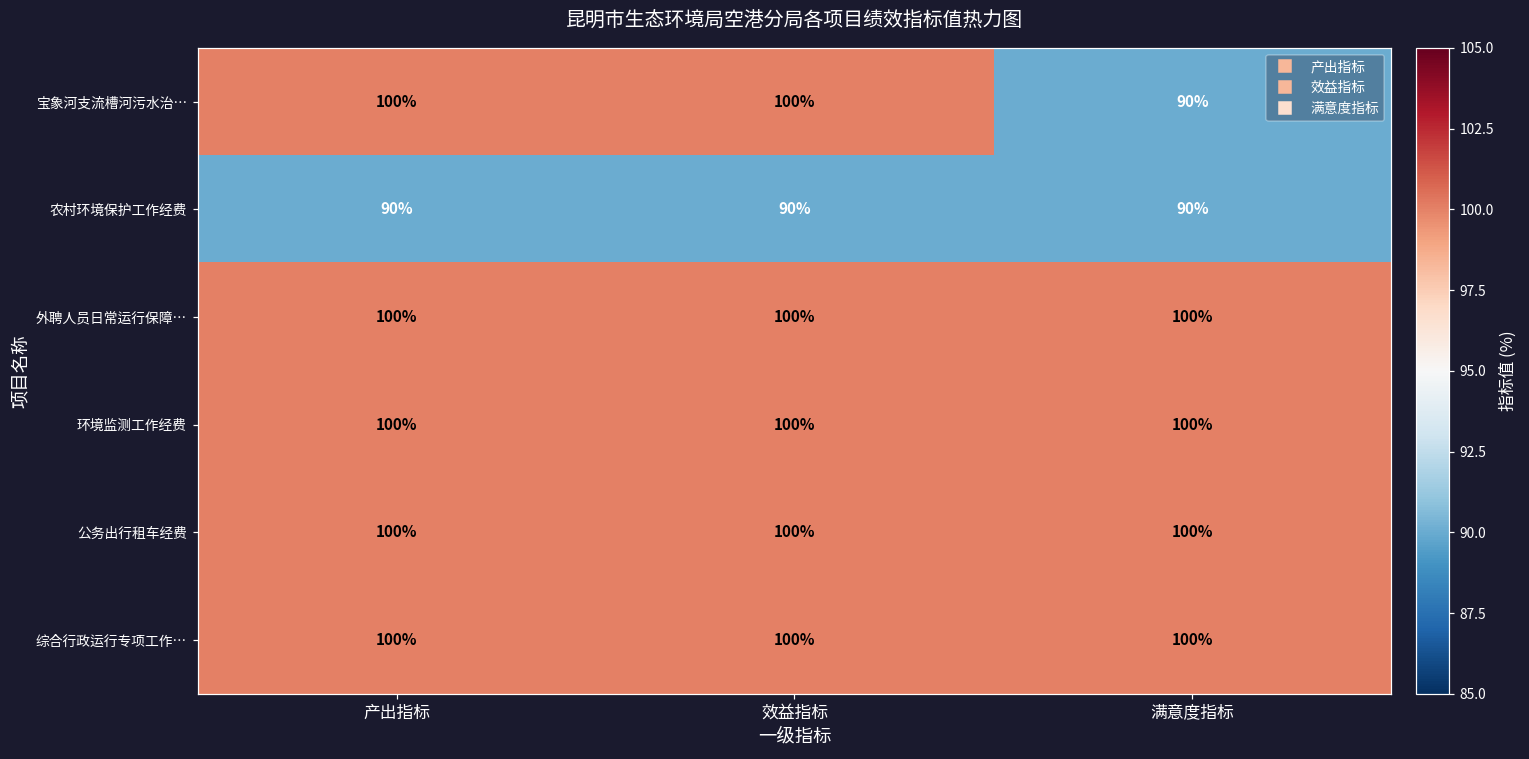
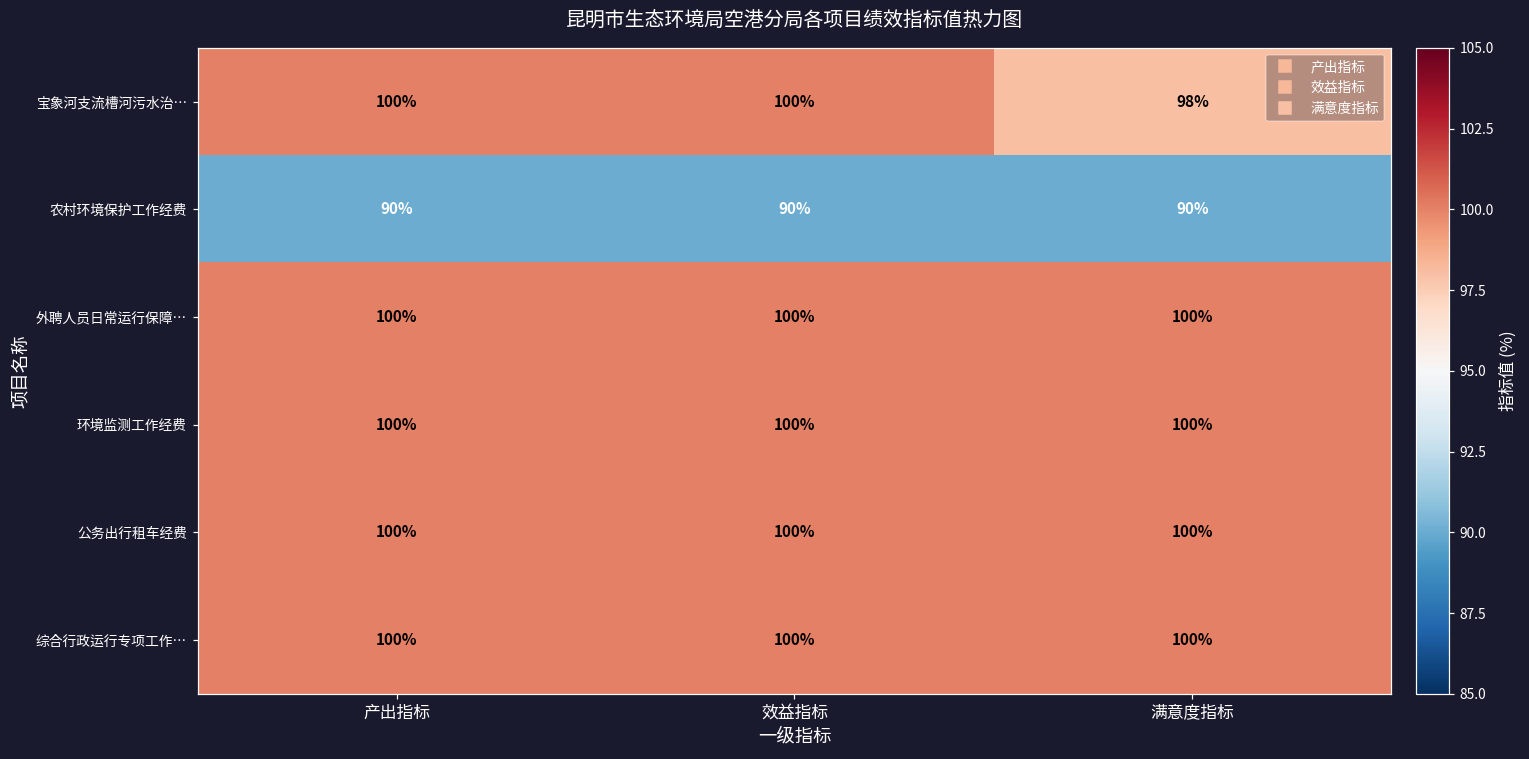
宝象河支流槽河污水治…, 满意度指标: 90% -> 98%
